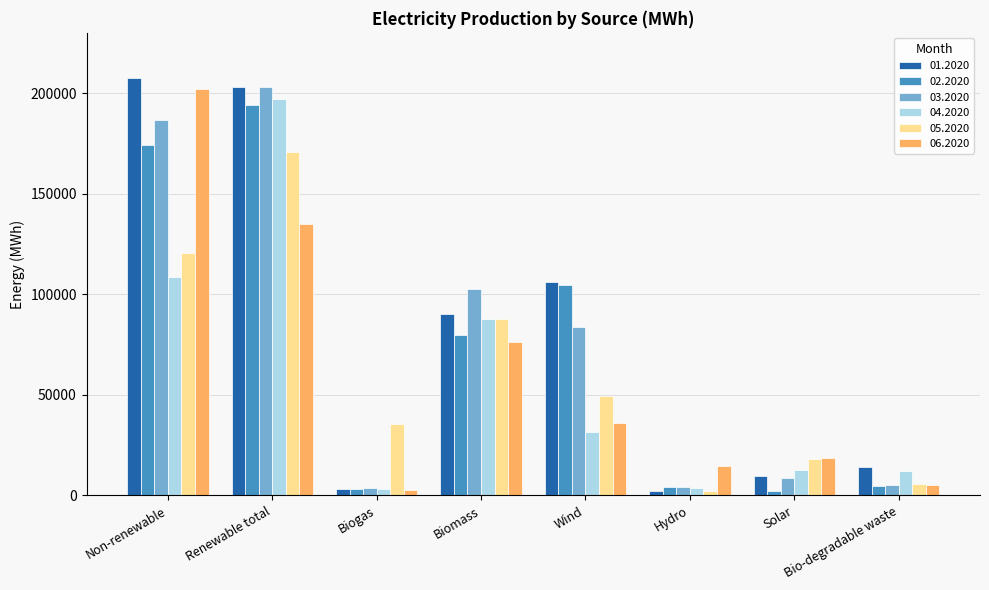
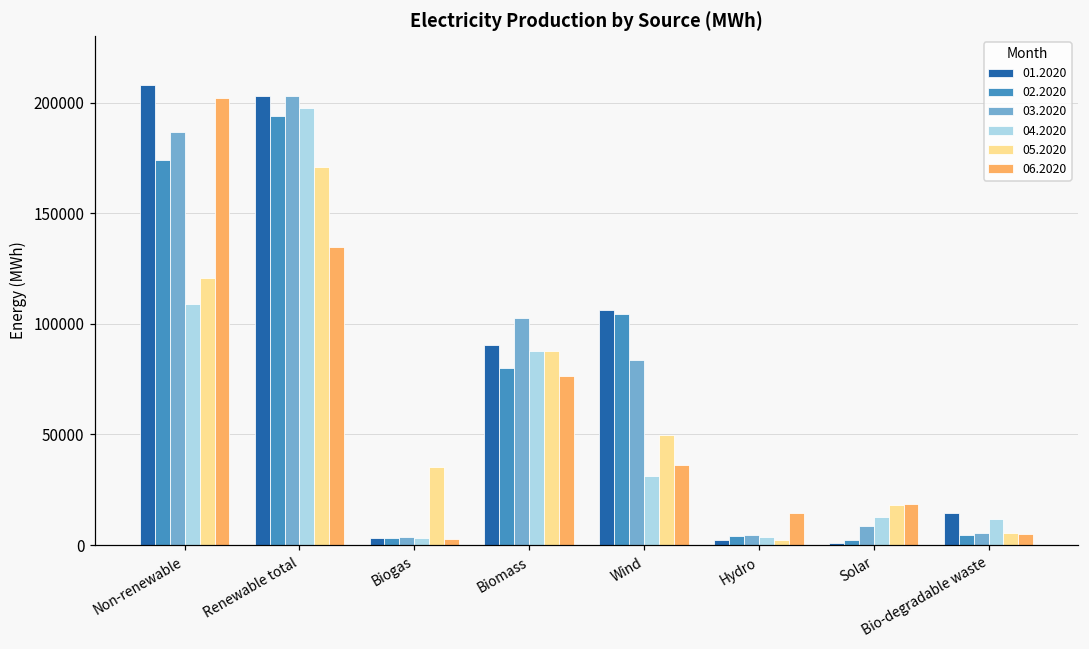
01.2020, Solar: 10000 -> 1000
